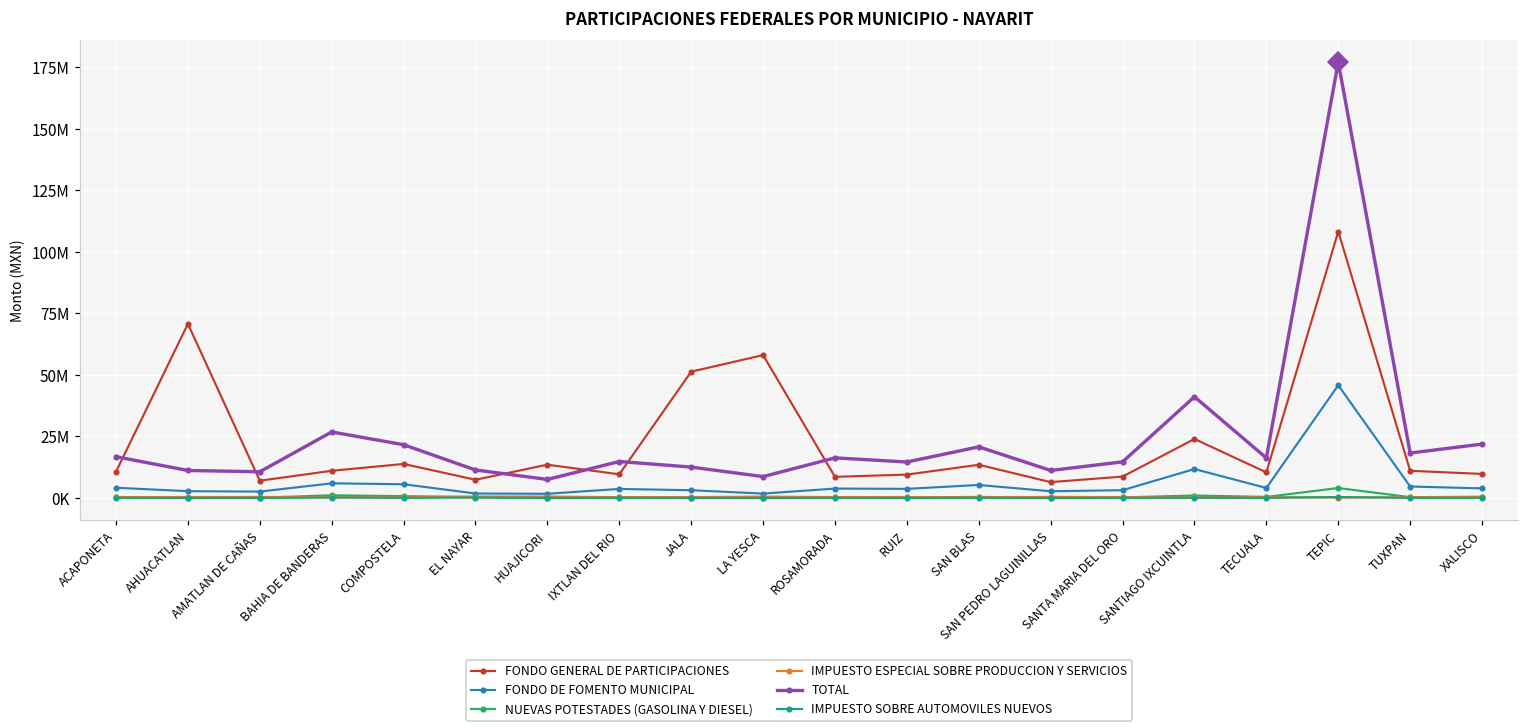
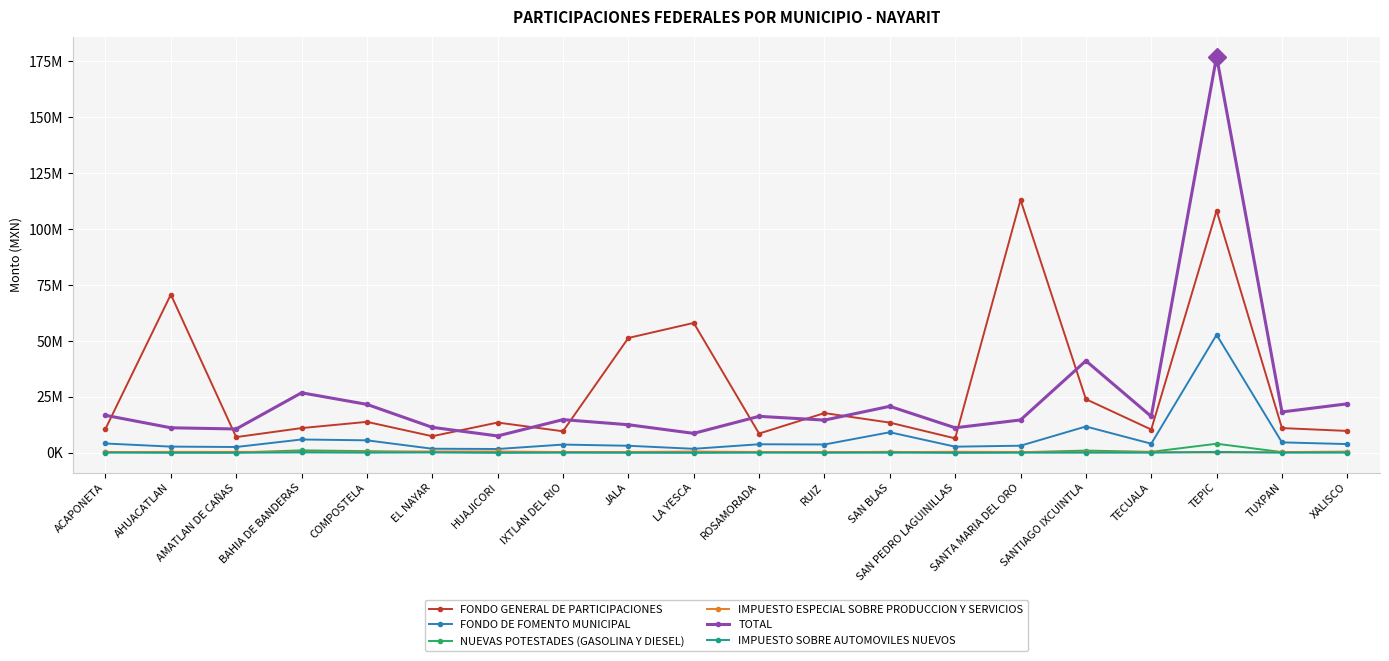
FONDO GENERAL DE PARTICIPACIONES, RUIZ: 10000000 -> 18000000
FONDO DE FOMENTO MUNICIPAL, SAN BLAS: 5000000 -> 9000000
FONDO GENERAL DE PARTICIPACIONES, SANTA MARIA DEL ORO: 9000000 -> 113000000
FONDO DE FOMENTO MUNICIPAL, TEPIC: 46000000 -> 53000000
